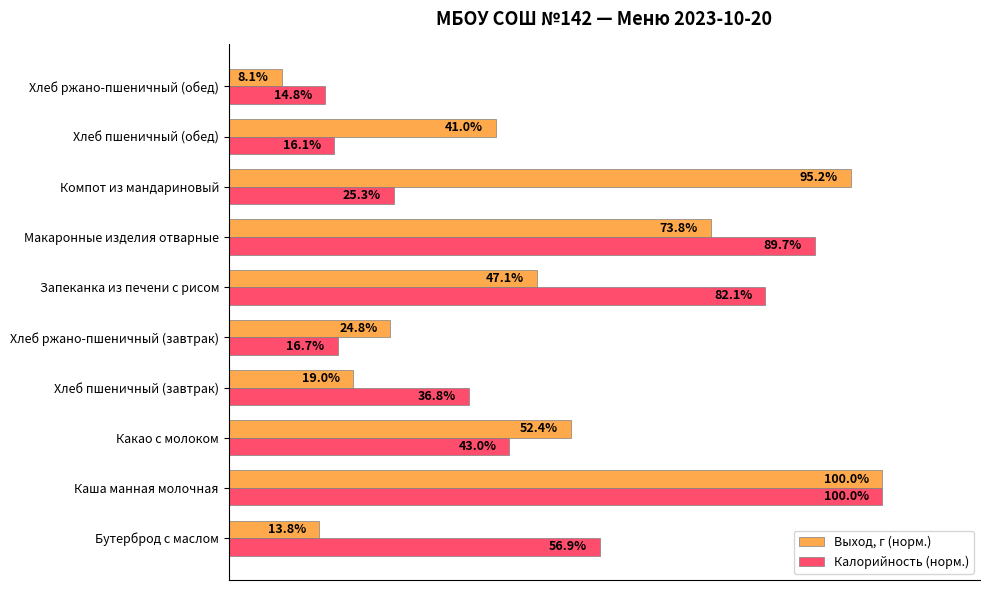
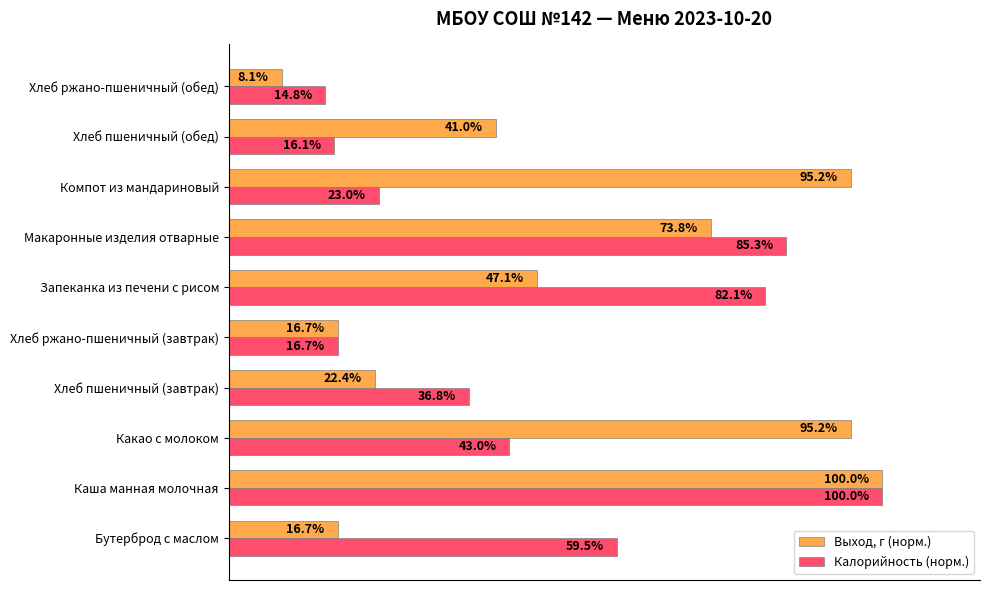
Калорийность (норм.), Компот из мандариновый: 25.3% -> 23.0%
Калорийность (норм.), Макаронные изделия отварные: 89.7% -> 85.3%
Выход, г (норм.), Хлеб ржано-пшеничный (завтрак): 24.8% -> 16.7%
Выход, г (норм.), Хлеб пшеничный (завтрак): 19.0% -> 22.4%
Выход, г (норм.), Какао с молоком: 52.4% -> 95.2%
Выход, г (норм.), Бутерброд с маслом: 13.8% -> 16.7%
Калорийность (норм.), Бутерброд с маслом: 56.9% -> 59.5%
